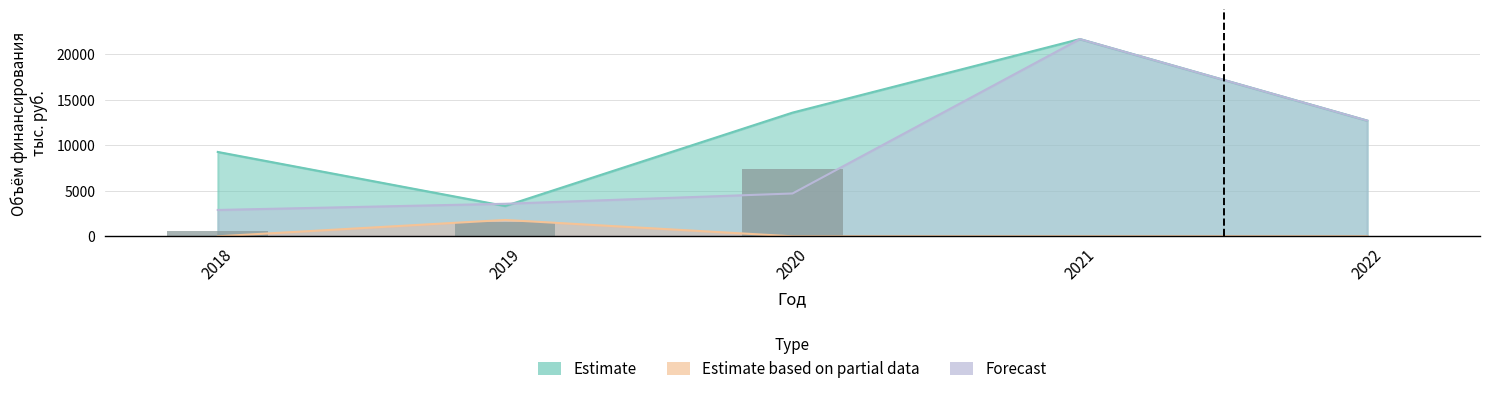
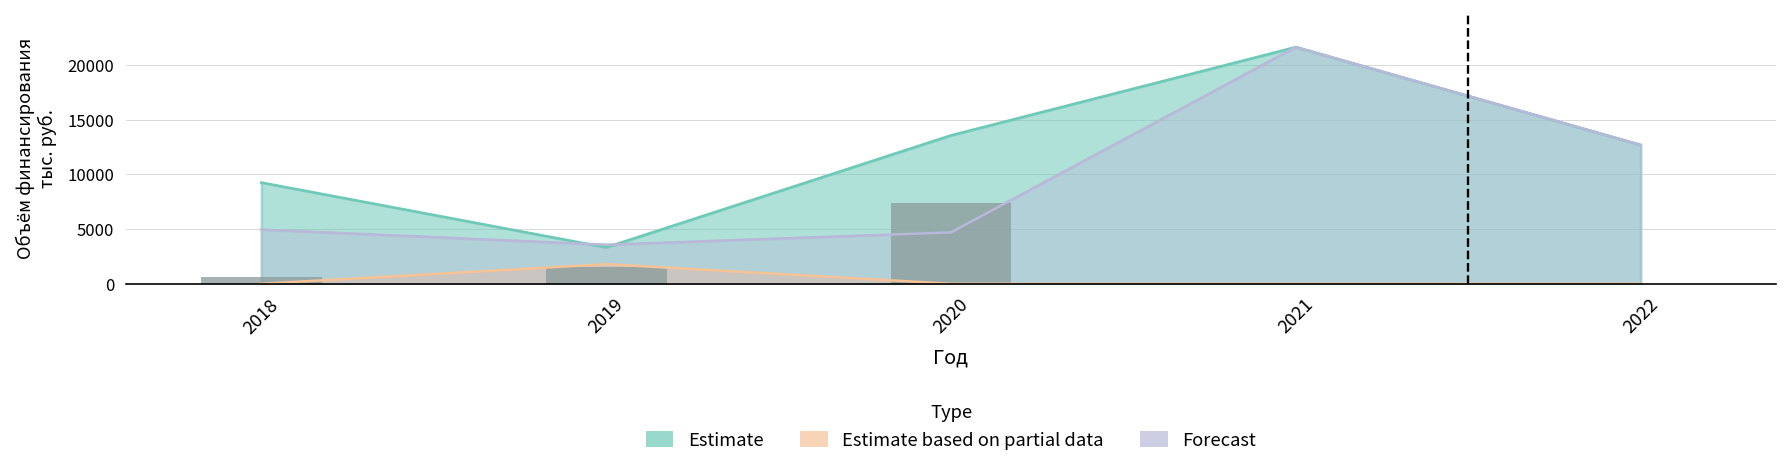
Forecast, 2018: 3000 -> 5000
